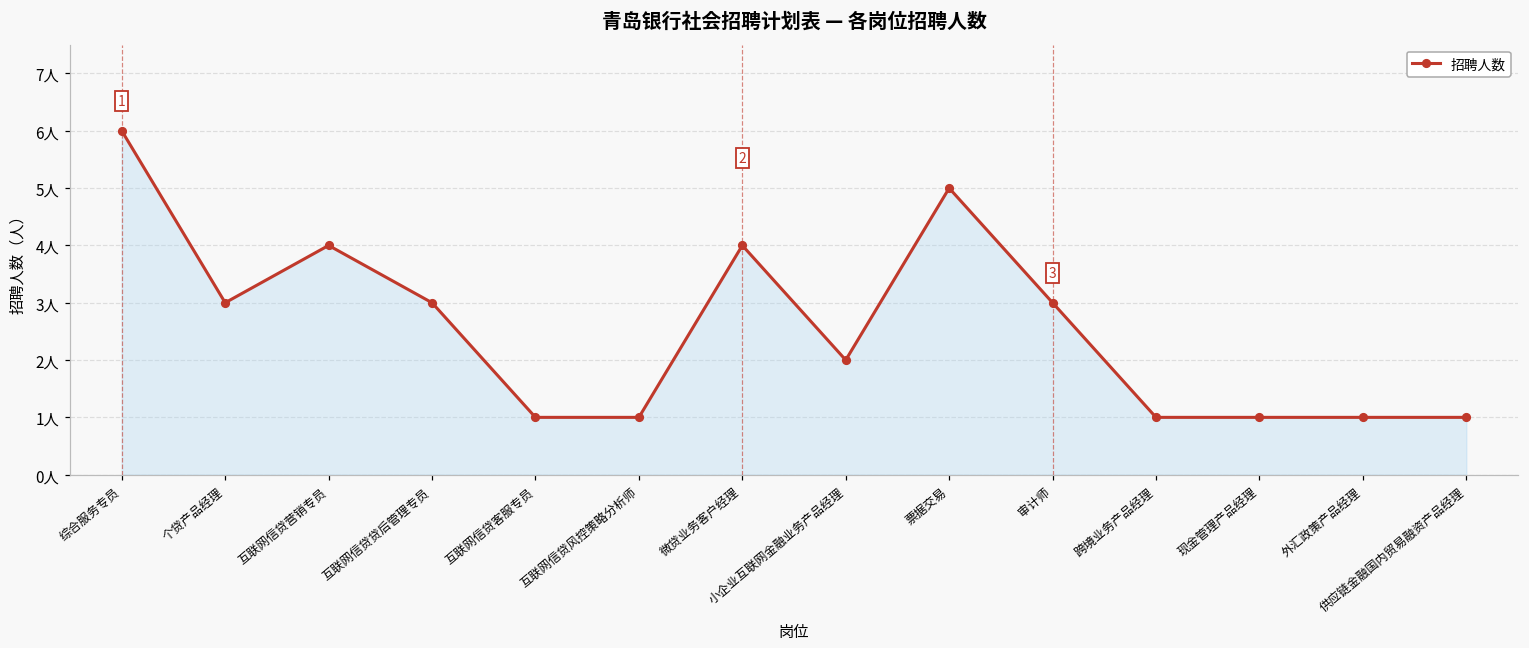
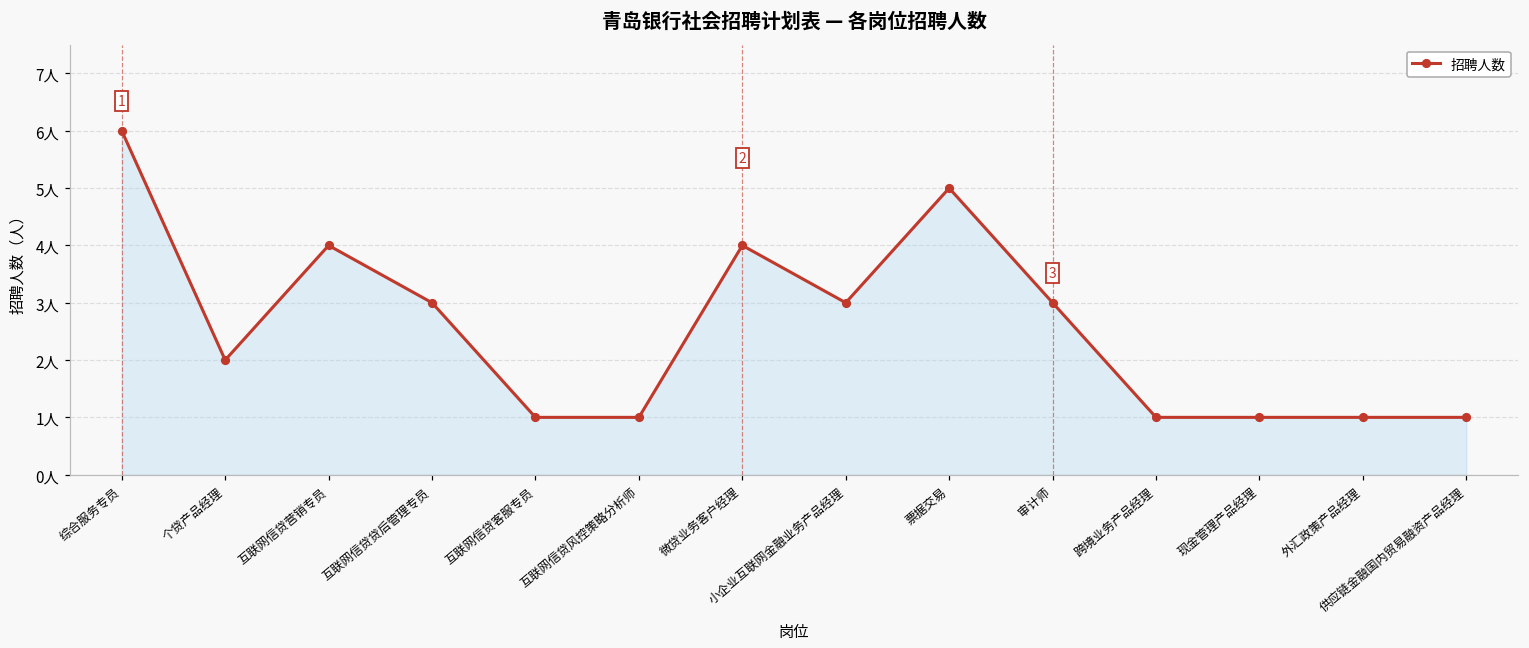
个贷产品经理: 3人 -> 2人
小企业互联网金融业务产品经理: 2人 -> 3人
